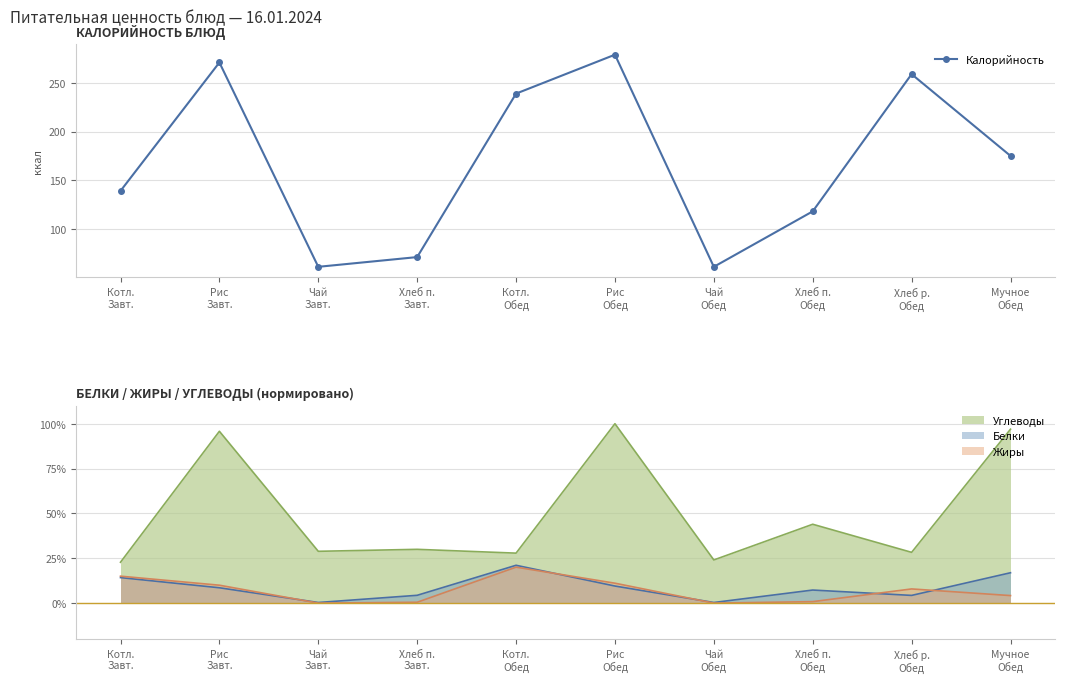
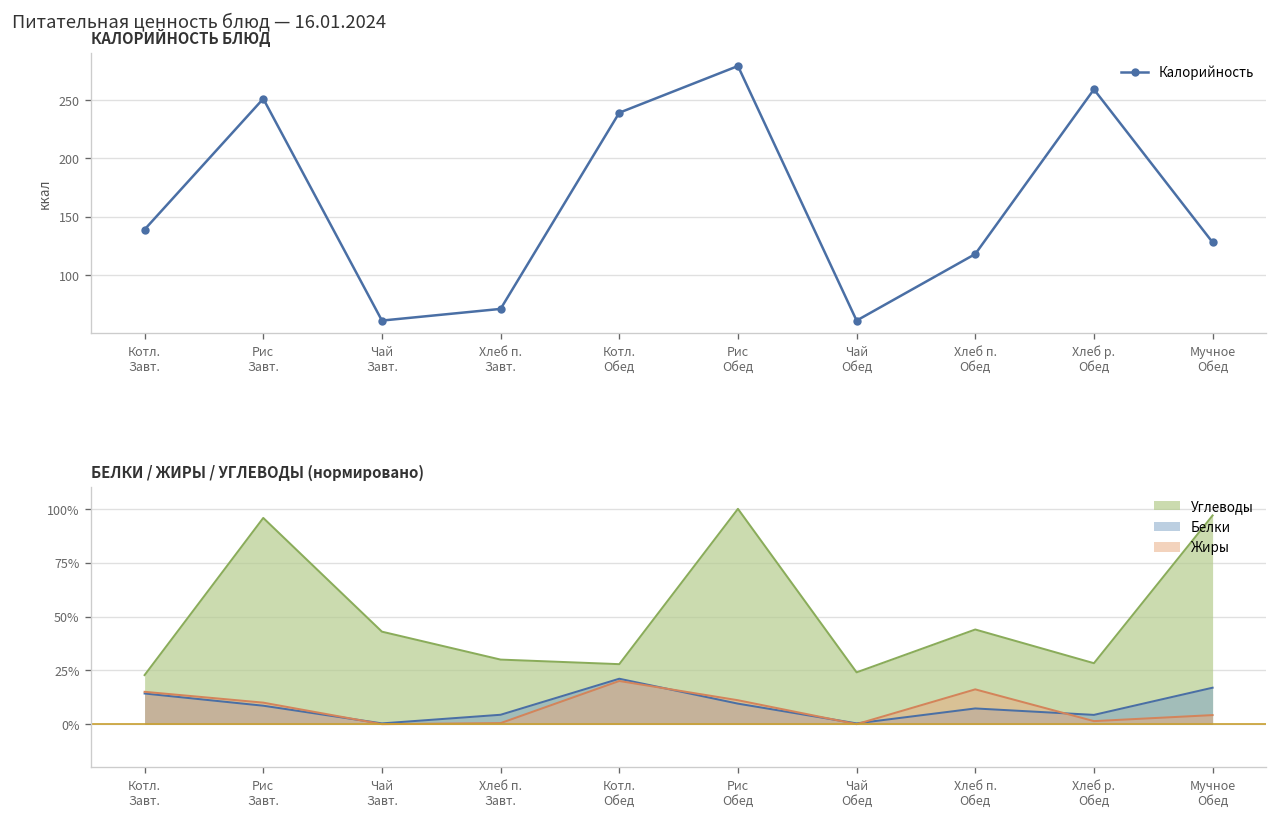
КАЛОРИЙНОСТЬ БЛЮД, Рис Завт.: 270 -> 250
КАЛОРИЙНОСТЬ БЛЮД, Мучное Обед: 180 -> 130
БЕЛКИ / ЖИРЫ / УГЛЕВОДЫ (нормировано), Углеводы, Чай Завт.: 29% -> 43%
БЕЛКИ / ЖИРЫ / УГЛЕВОДЫ (нормировано), Жиры, Хлеб п. Обед: 1% -> 16%
БЕЛКИ / ЖИРЫ / УГЛЕВОДЫ (нормировано), Жиры, Хлеб р. Обед: 8% -> 1%
